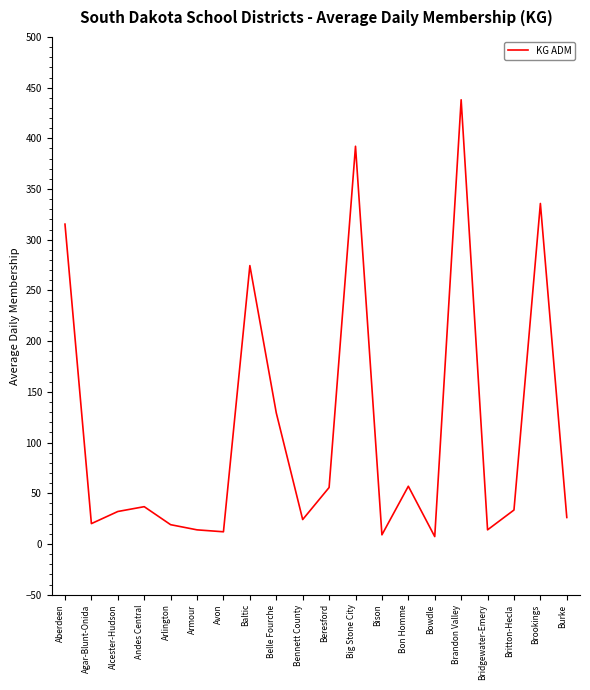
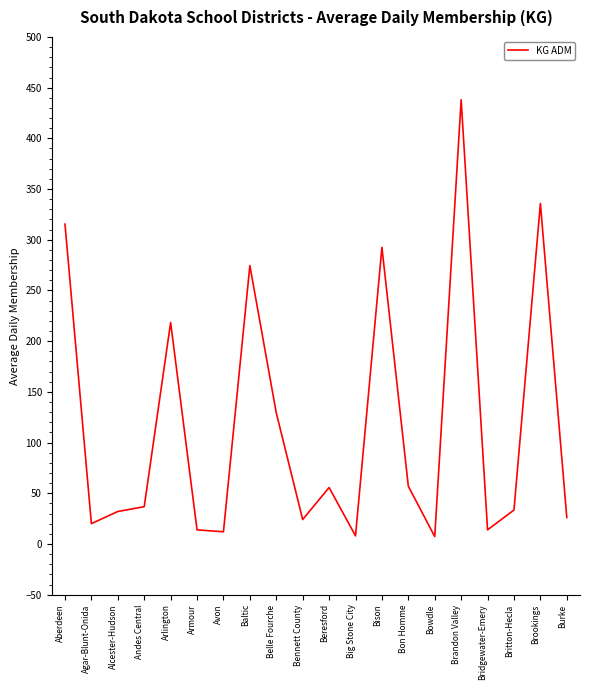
Arlington: 19 -> 218
Big Stone City: 392 -> 8
Bison: 9 -> 293
